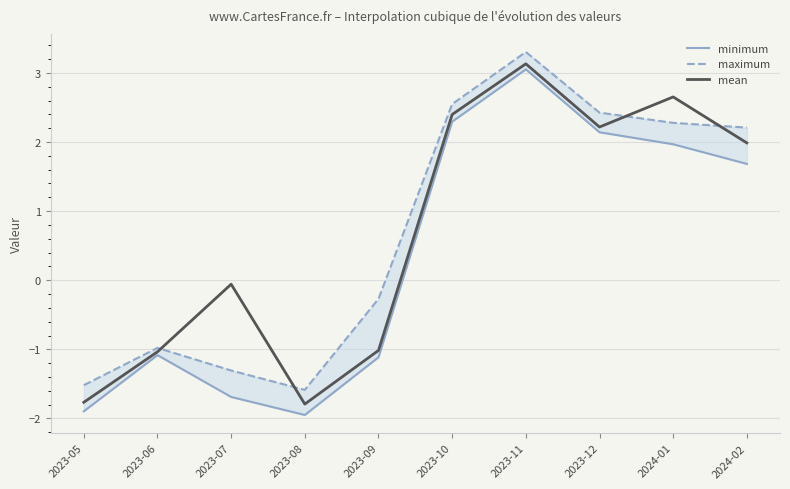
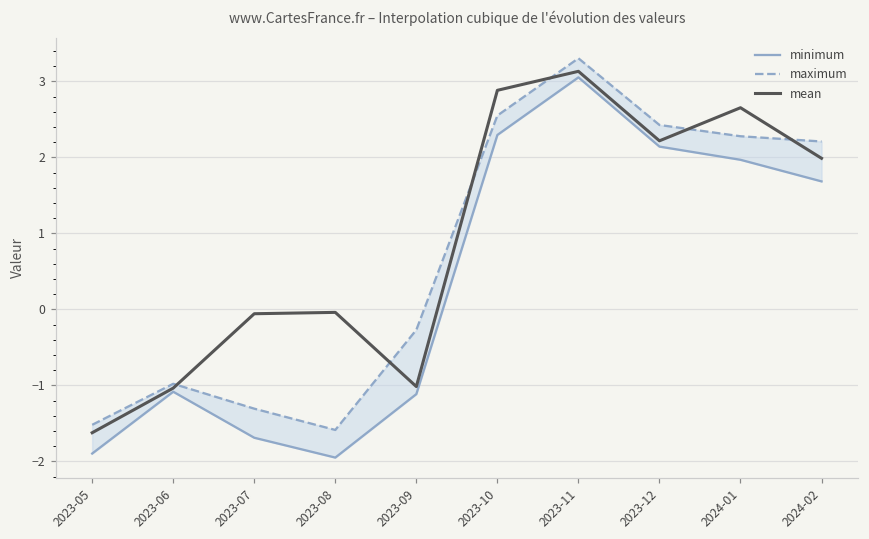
mean, 2023-05: -1.8 -> -1.6
mean, 2023-08: -1.8 -> 0.0
mean, 2023-10: 2.4 -> 2.9
